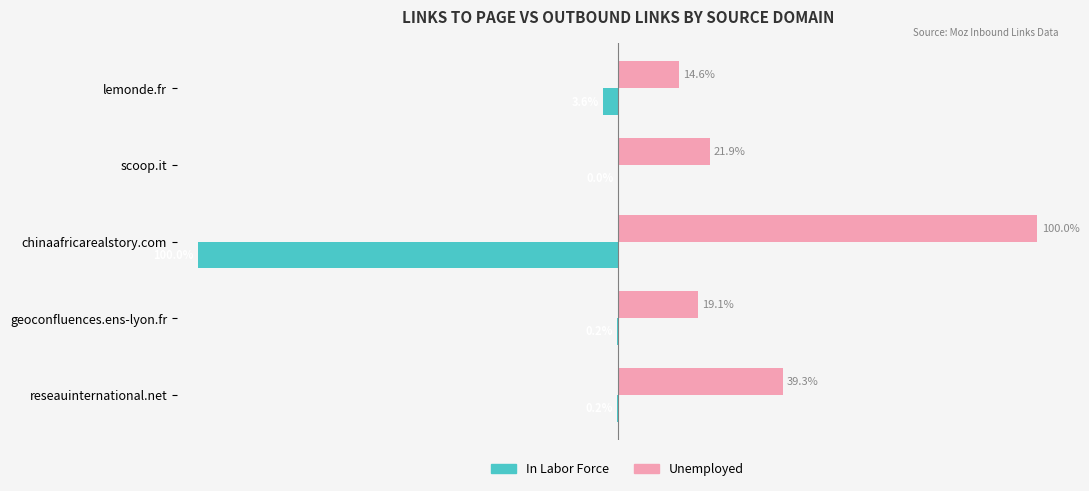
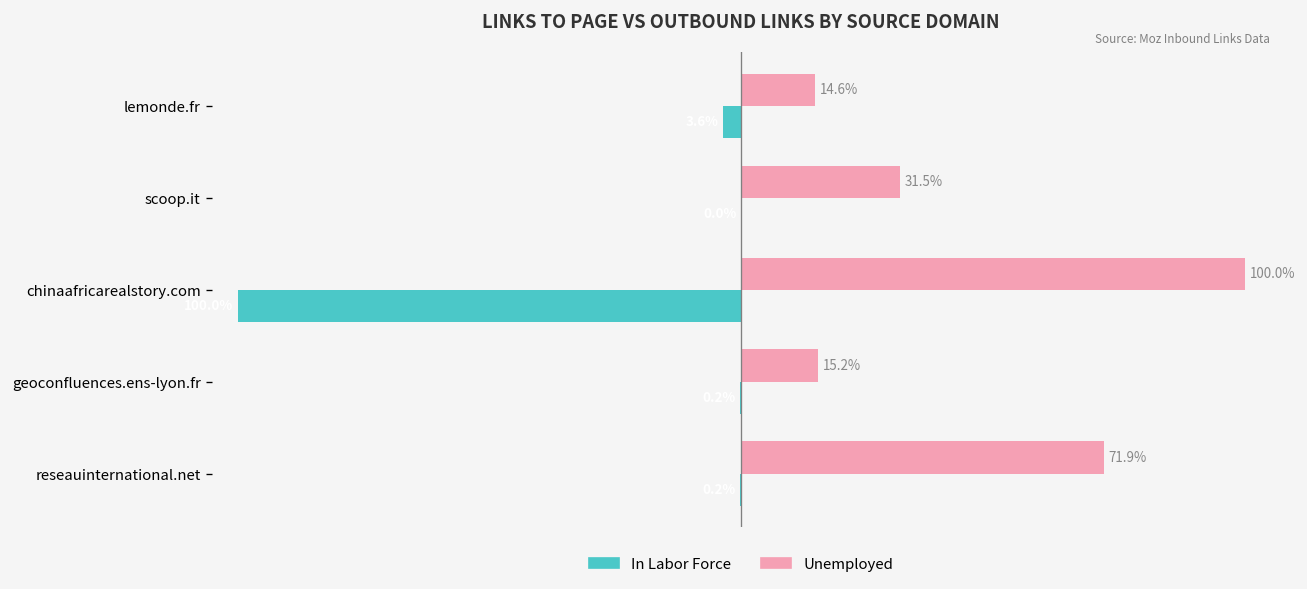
Unemployed, scoop.it: 21.9% -> 31.5%
Unemployed, geoconfluences.ens-lyon.fr: 19.1% -> 15.2%
Unemployed, reseauinternational.net: 39.3% -> 71.9%
